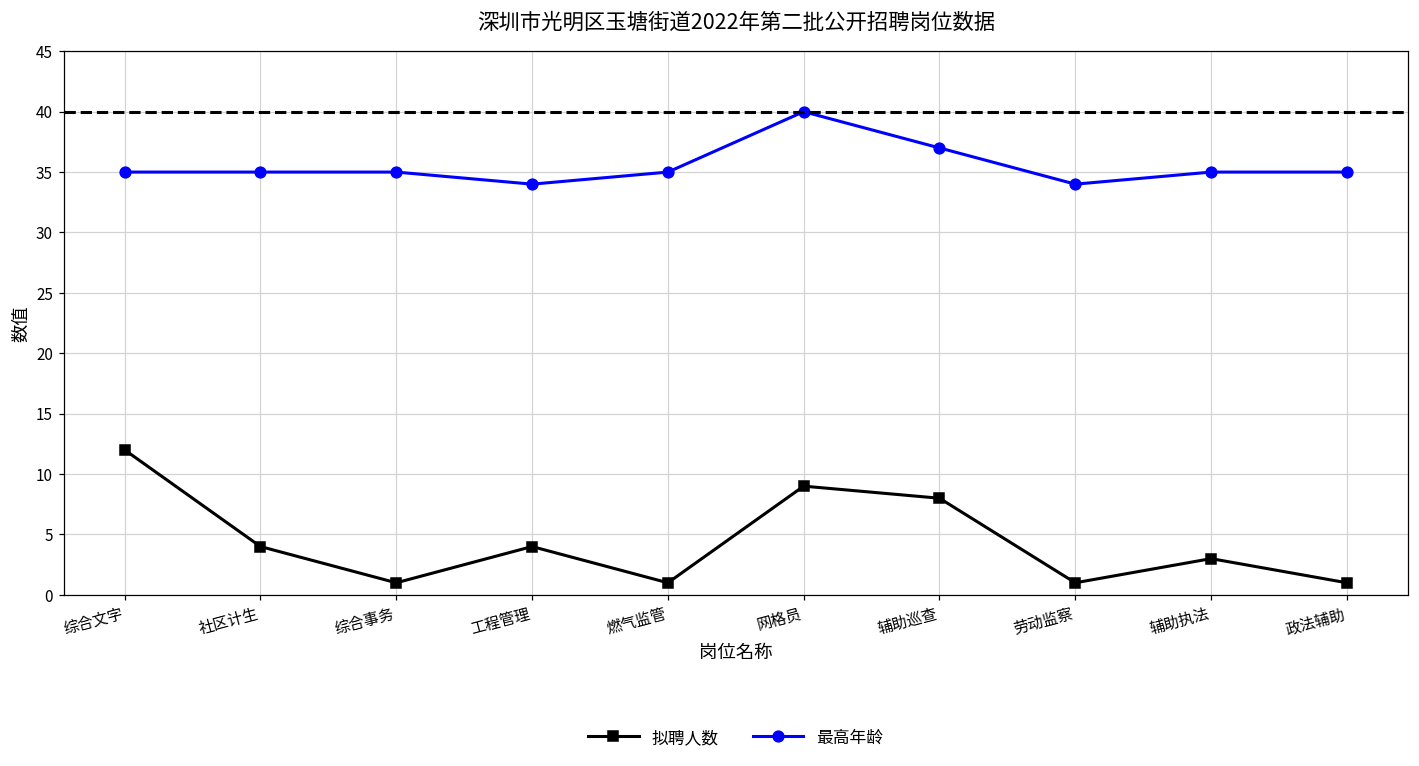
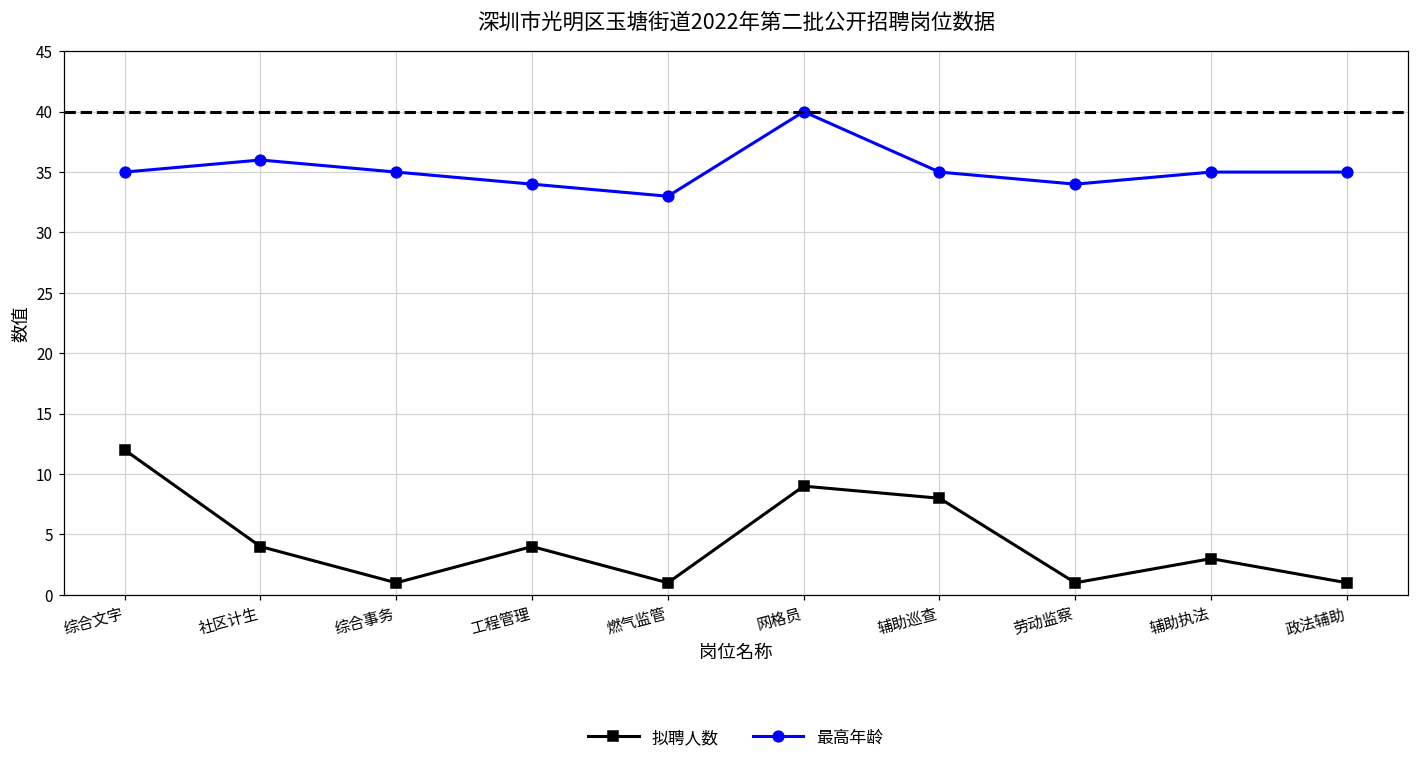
最高年龄, 社区计生: 35 -> 36
最高年龄, 燃气监管: 35 -> 33
最高年龄, 辅助巡查: 37 -> 35
